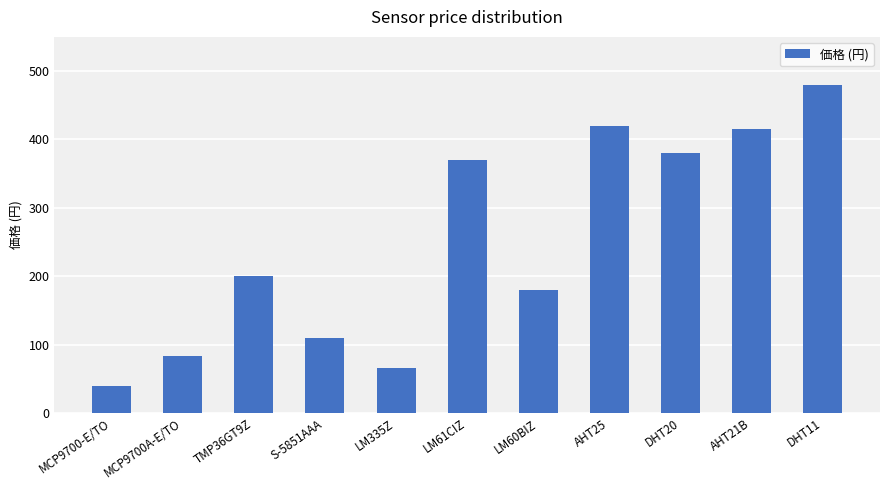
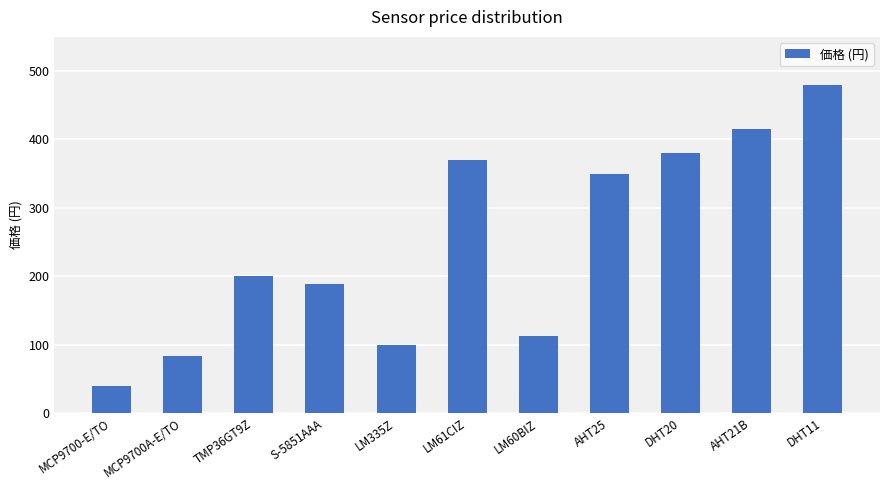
S-5851AAA: 110 -> 190
LM335Z: 70 -> 100
LM60BIZ: 180 -> 110
AHT25: 420 -> 350
